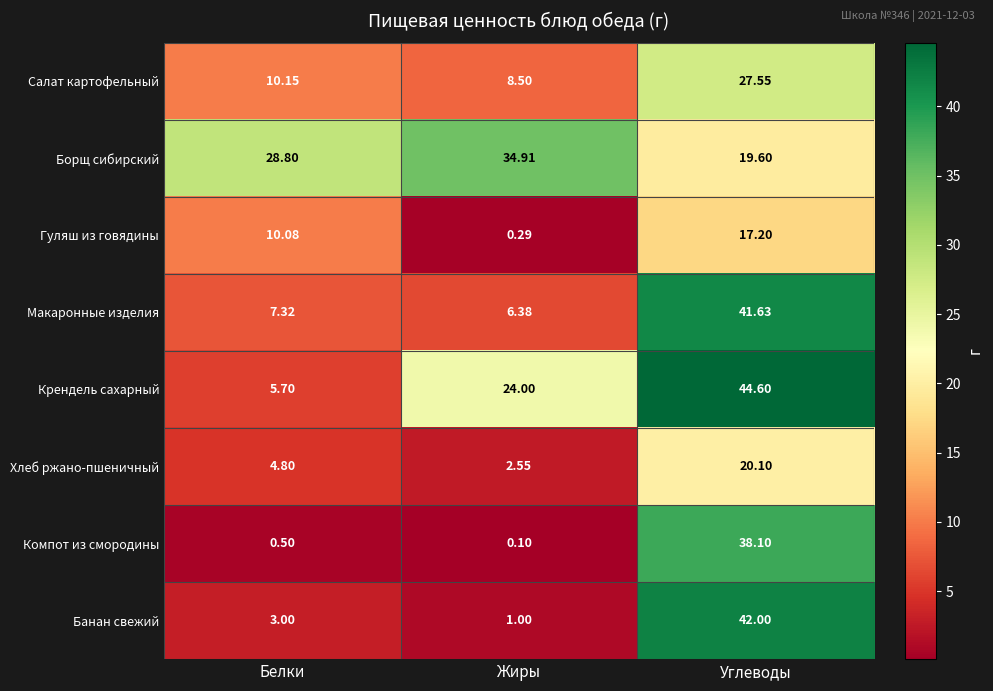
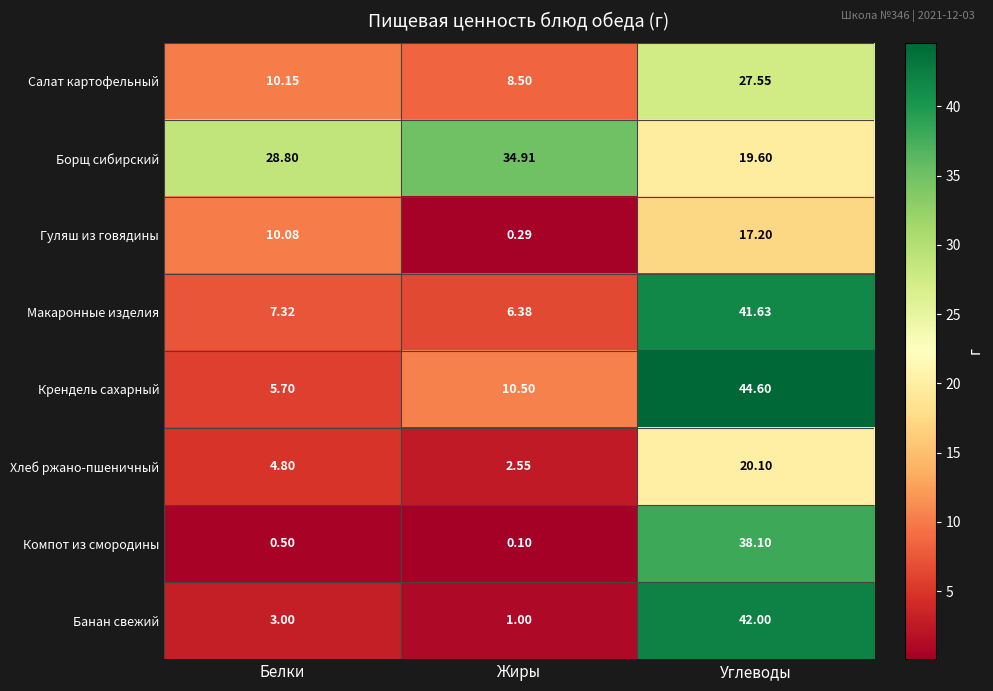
Крендель сахарный, Жиры: 24.00 -> 10.50
